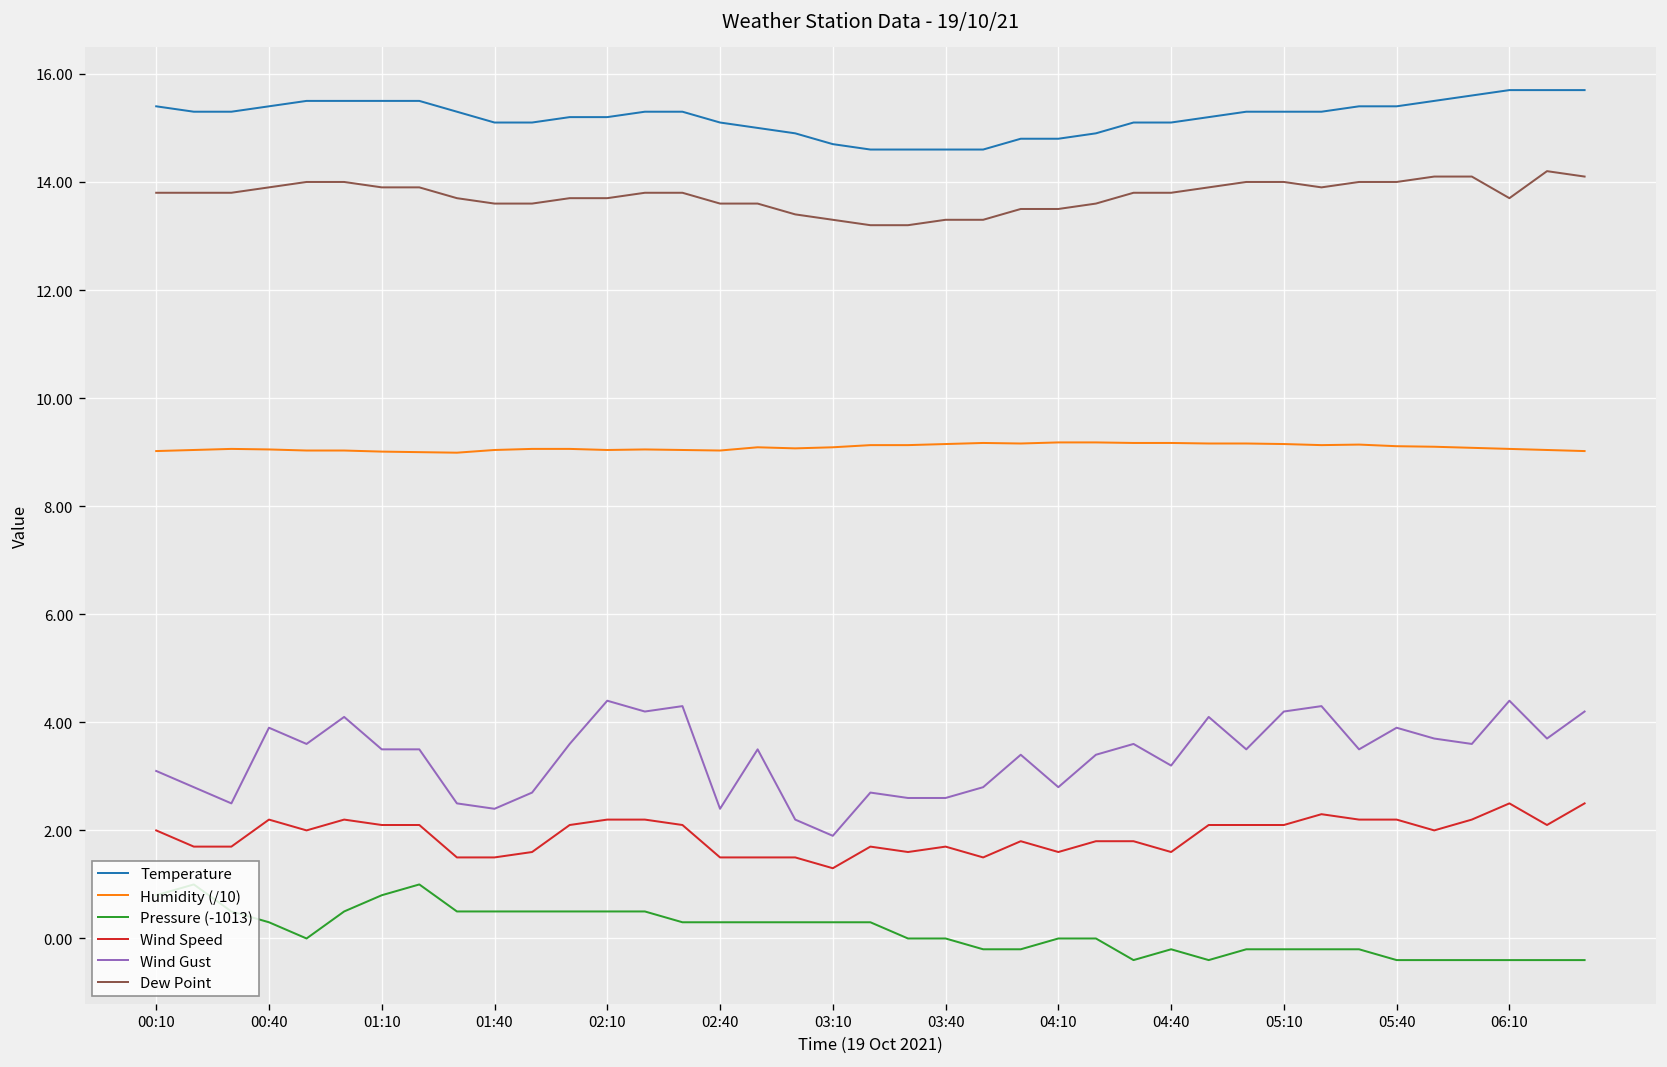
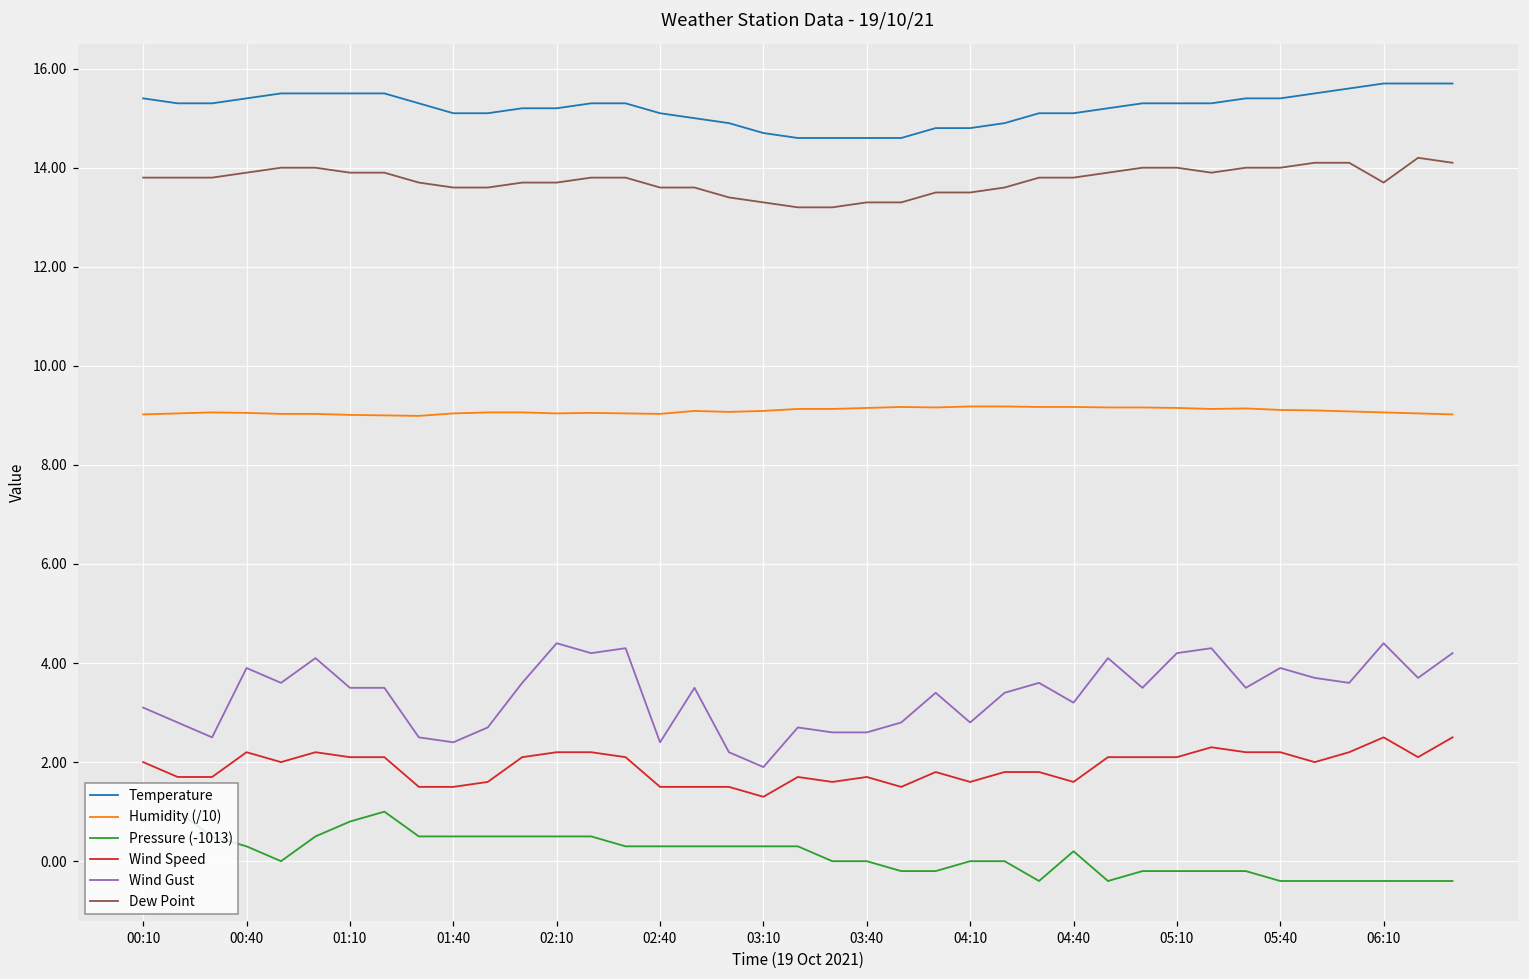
Pressure (-1013), 04:40: -0.2 -> 0.2
